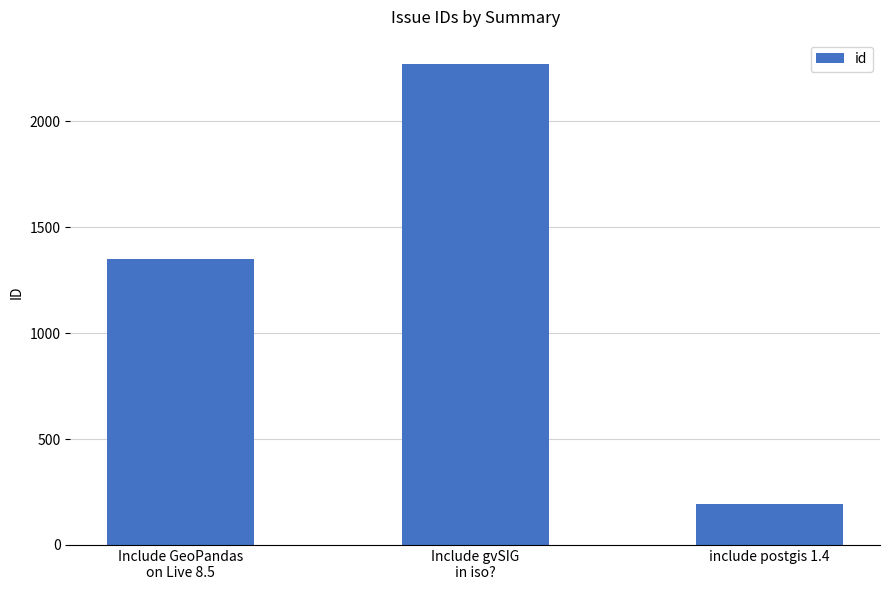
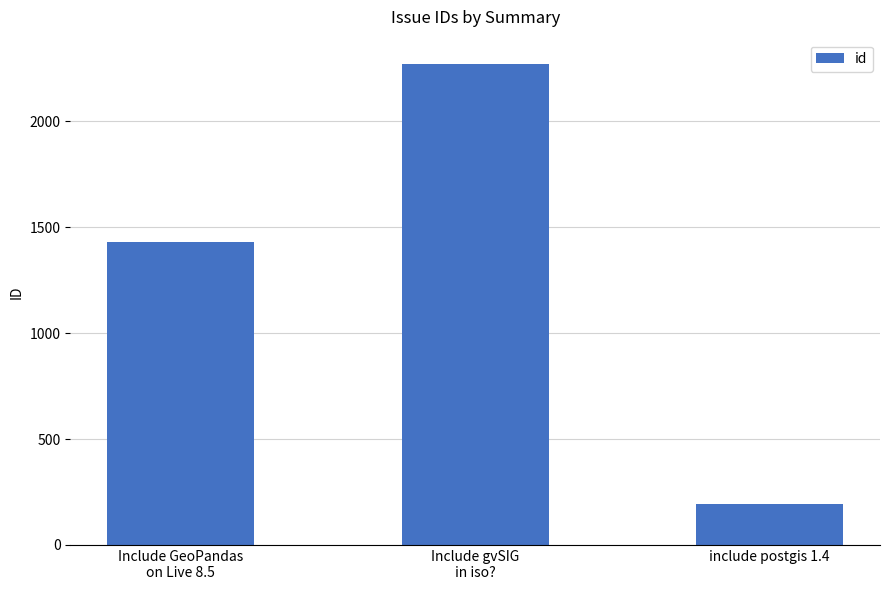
Include GeoPandas on Live 8.5: 1350 -> 1430
